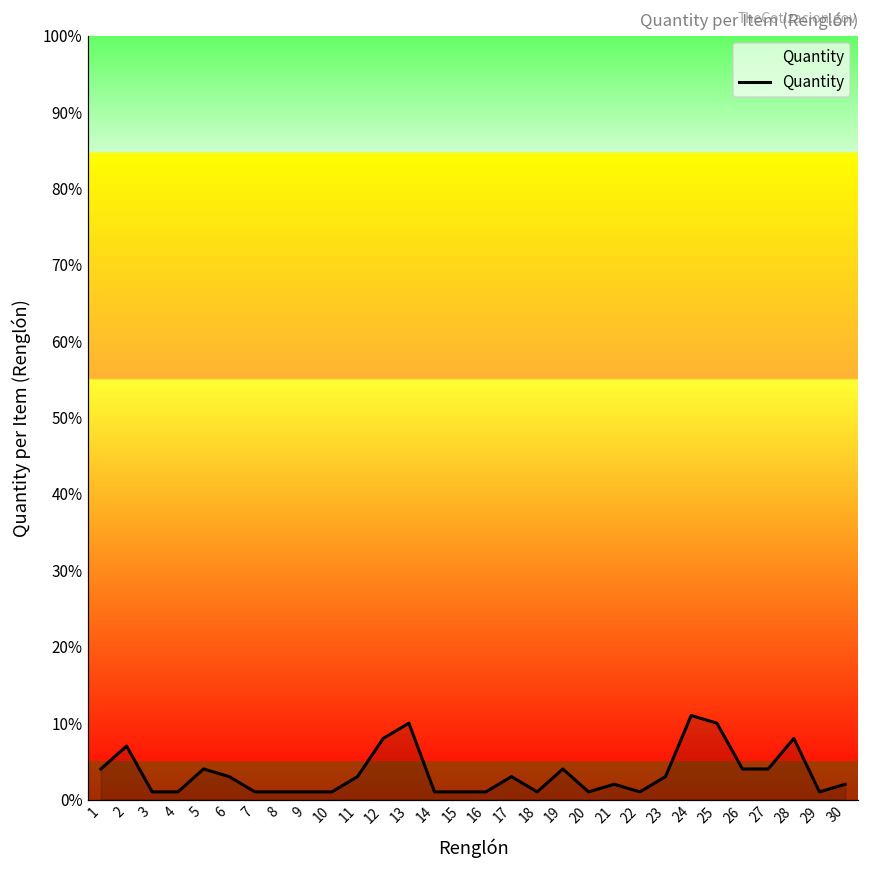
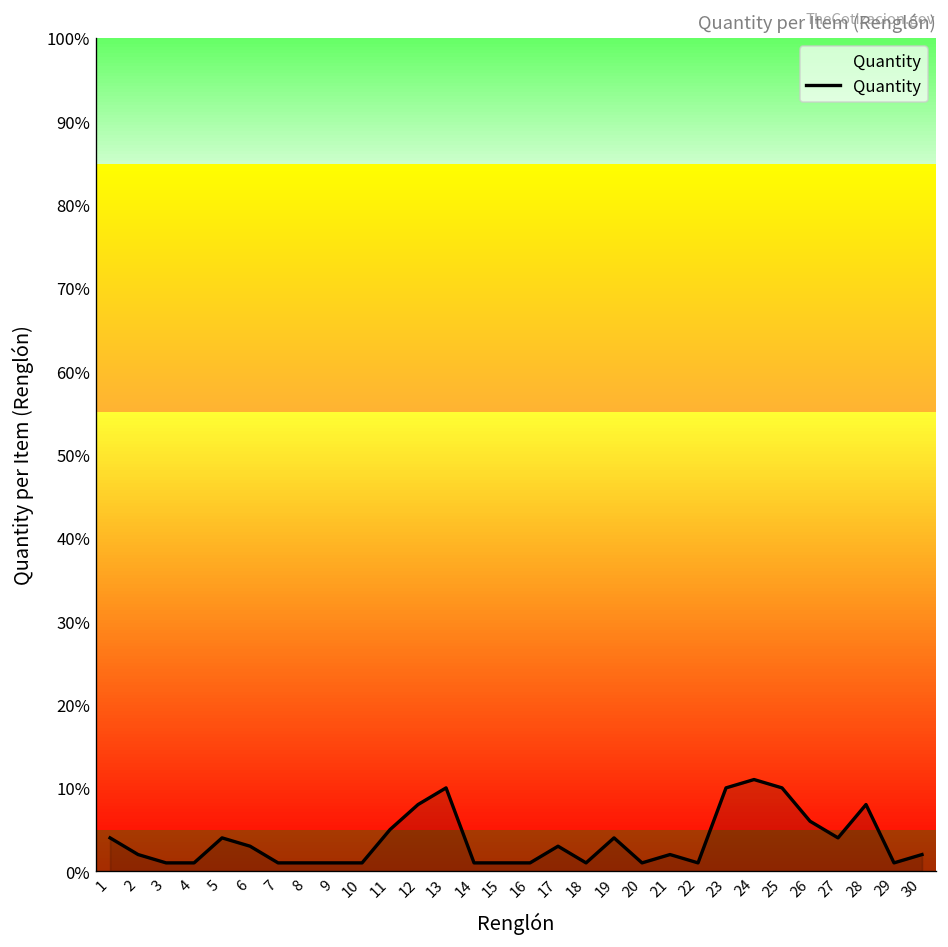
2: 7% -> 2%
11: 3% -> 5%
23: 3% -> 10%
26: 4% -> 6%
